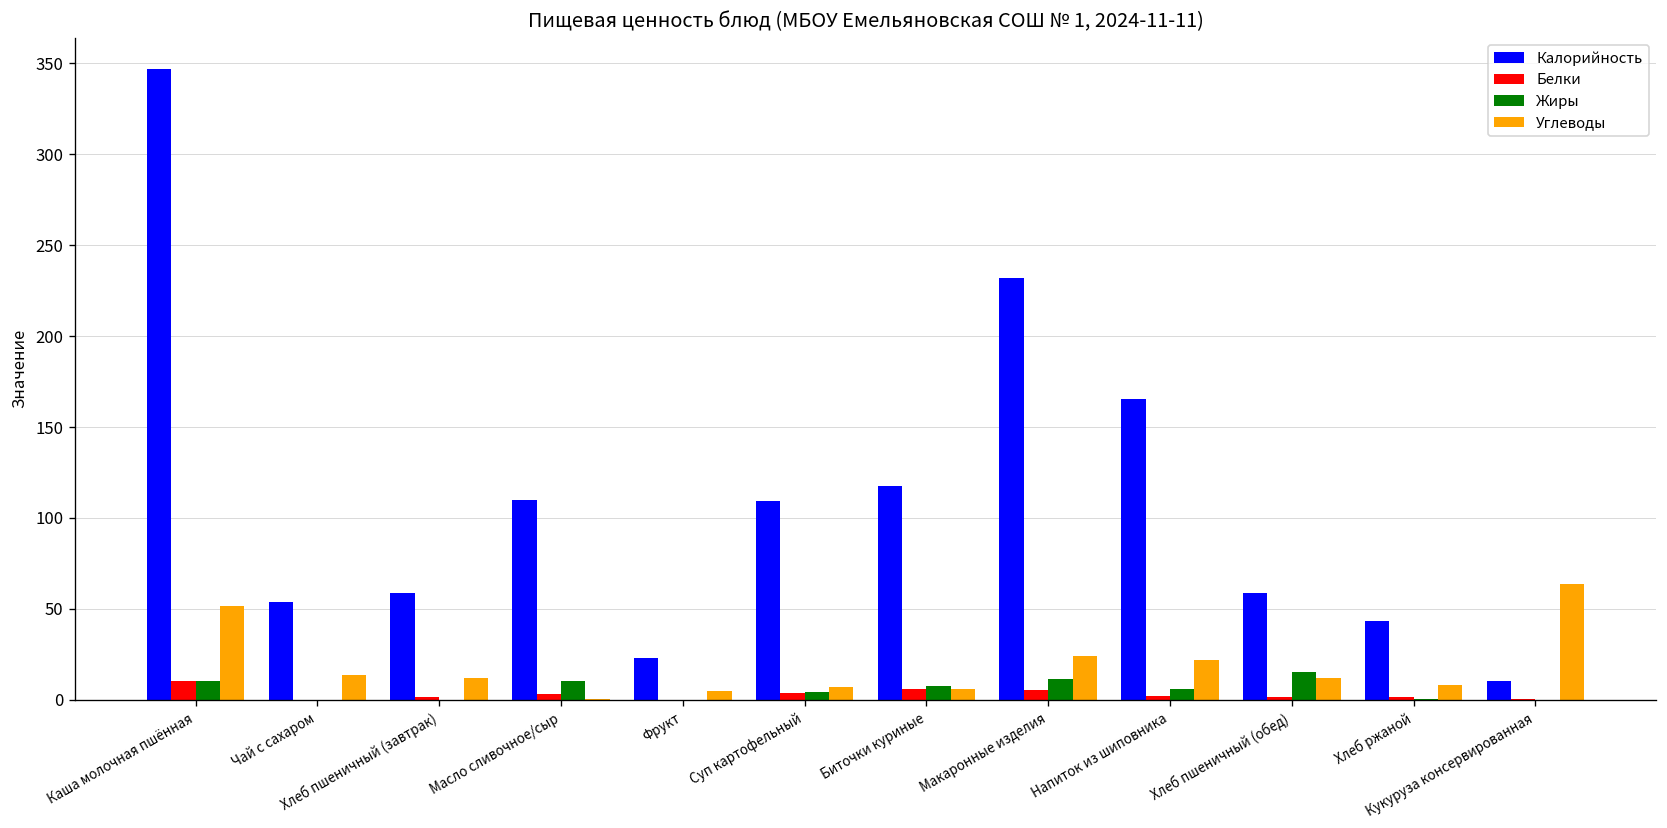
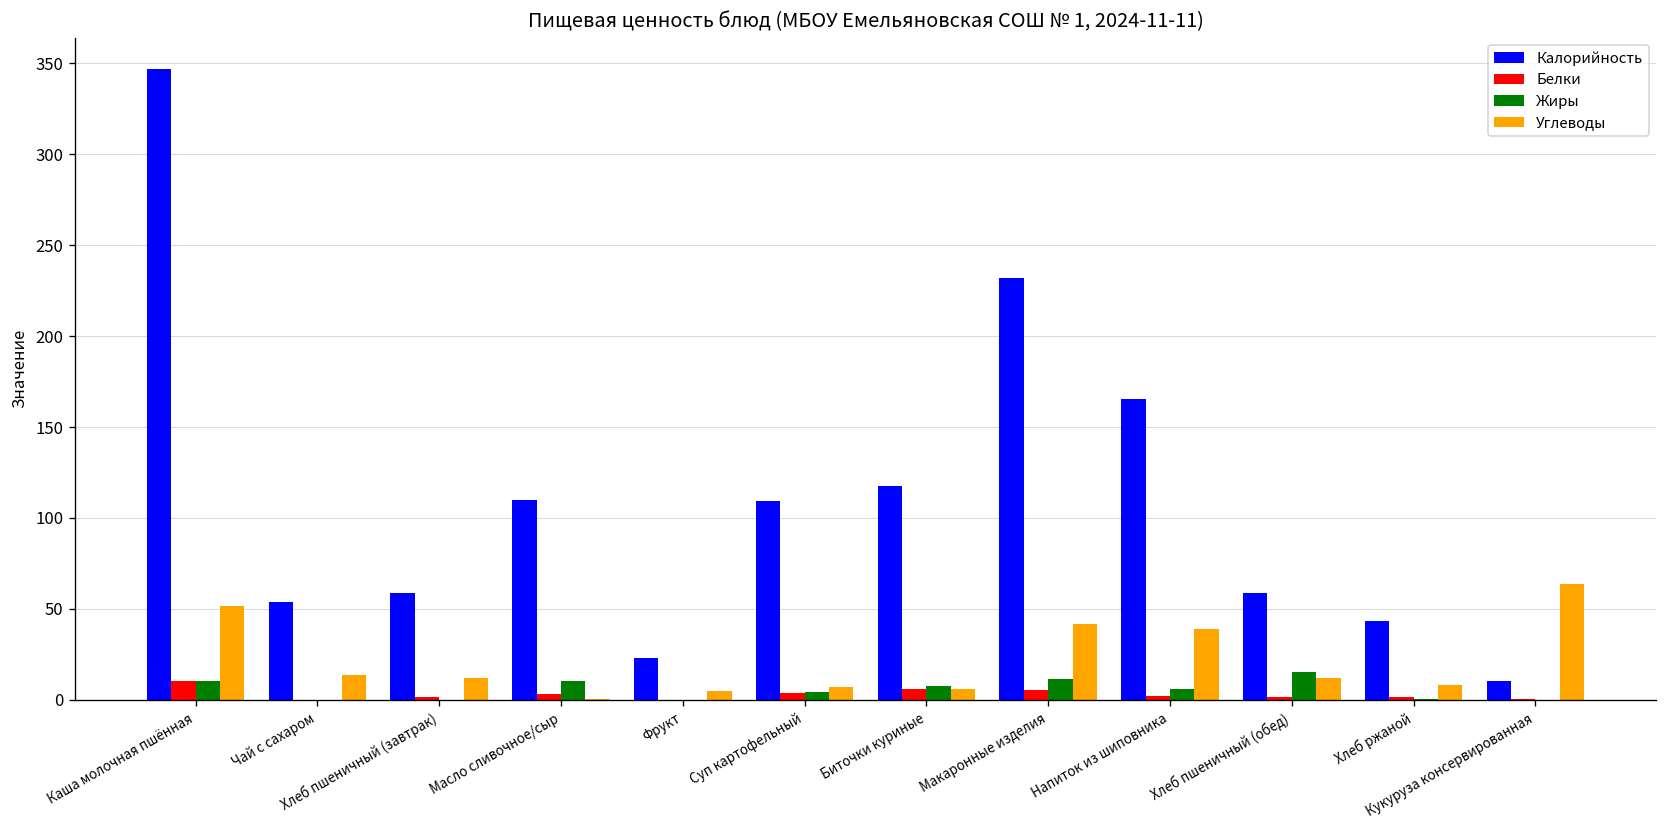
Углеводы, Макаронные изделия: 24 -> 42
Углеводы, Напиток из шиповника: 22 -> 39
